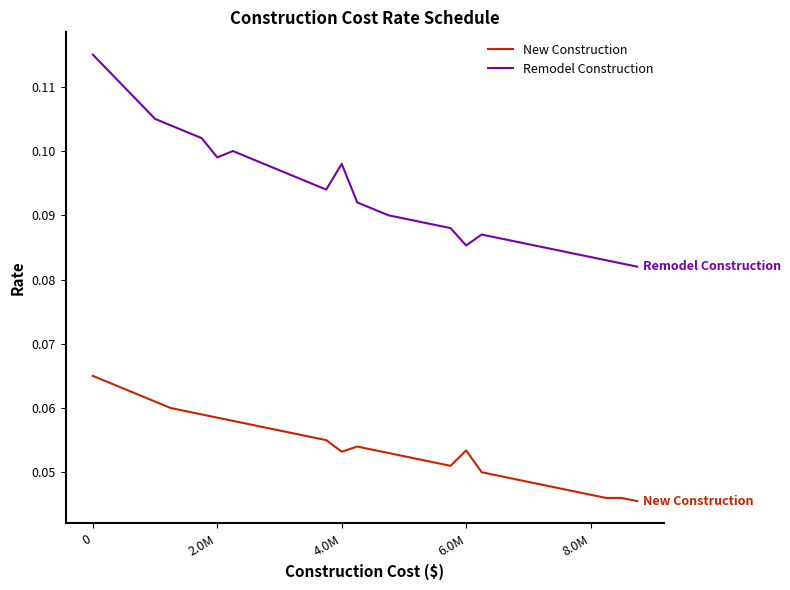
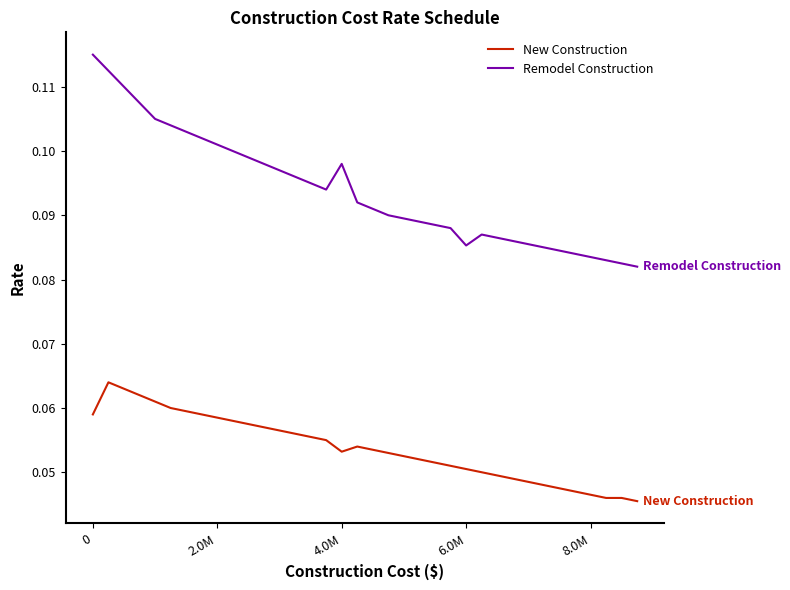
New Construction, 0: 0.065 -> 0.059
Remodel Construction, 2.0M: 0.099 -> 0.101
New Construction, 6.0M: 0.053 -> 0.051
